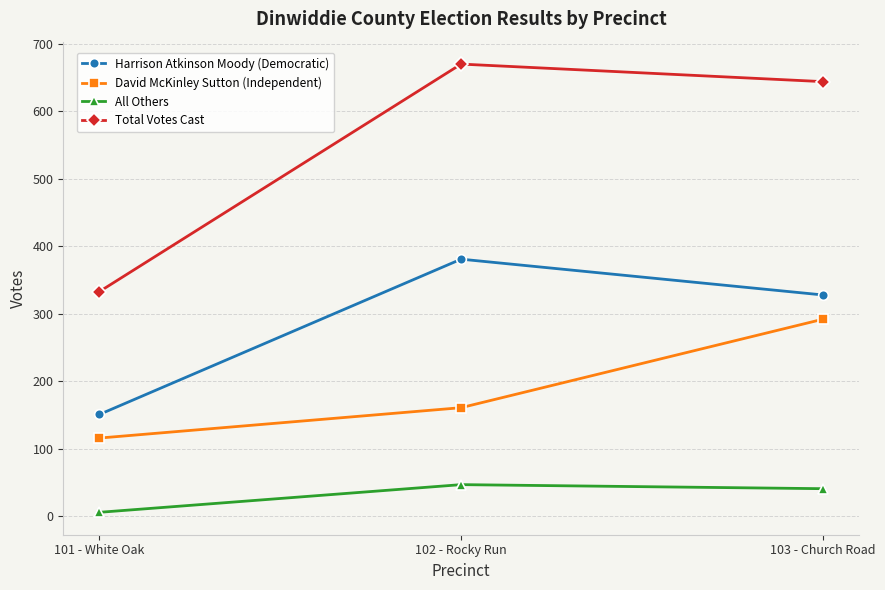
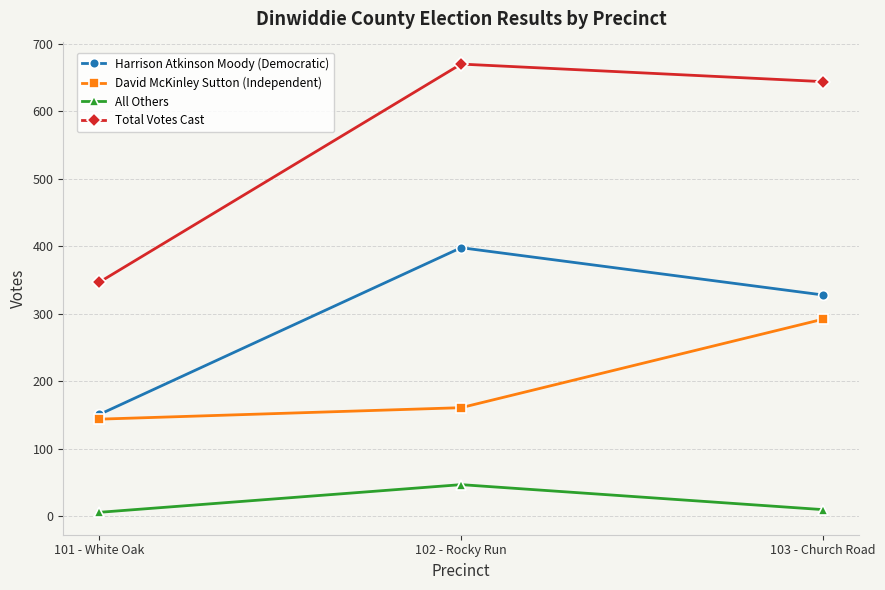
David McKinley Sutton (Independent), 101 - White Oak: 120 -> 140
Total Votes Cast, 101 - White Oak: 330 -> 350
Harrison Atkinson Moody (Democratic), 102 - Rocky Run: 380 -> 400
All Others, 103 - Church Road: 40 -> 10
